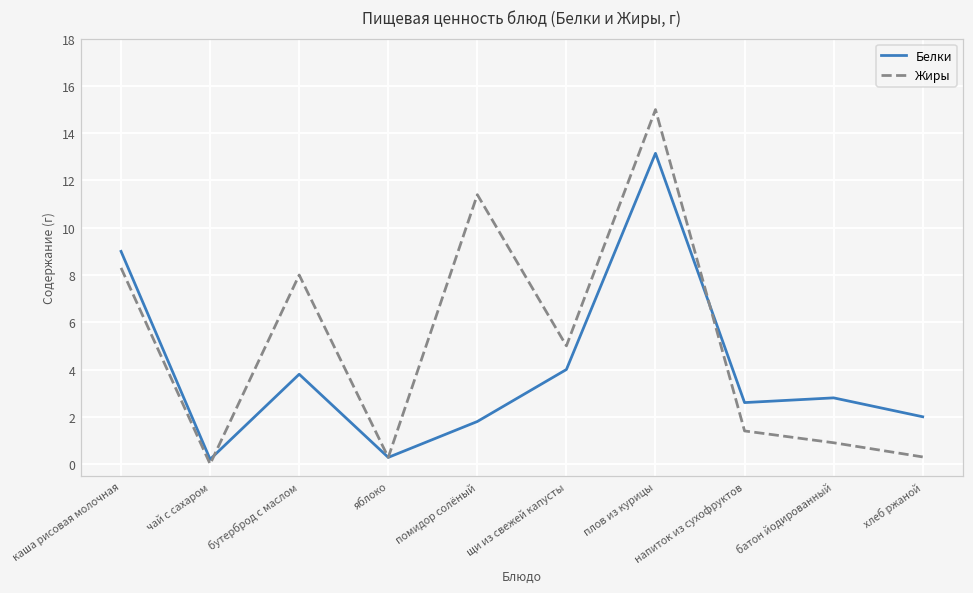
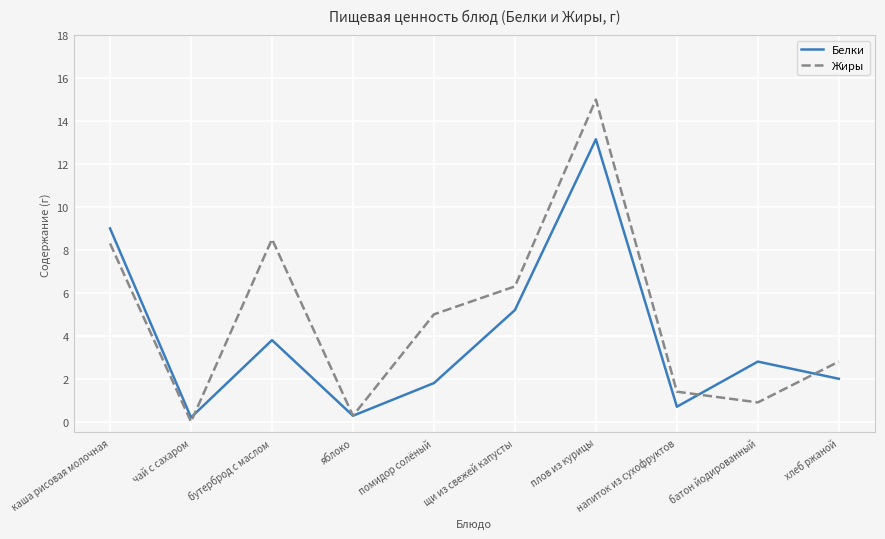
Жиры, бутерброд с маслом: 8.0 -> 8.5
Жиры, помидор солёный: 11.4 -> 5.0
Белки, щи из свежей капусты: 4.0 -> 5.2
Жиры, щи из свежей капусты: 5.0 -> 6.3
Белки, напиток из сухофруктов: 2.6 -> 0.7
Жиры, хлеб ржаной: 0.3 -> 2.8
